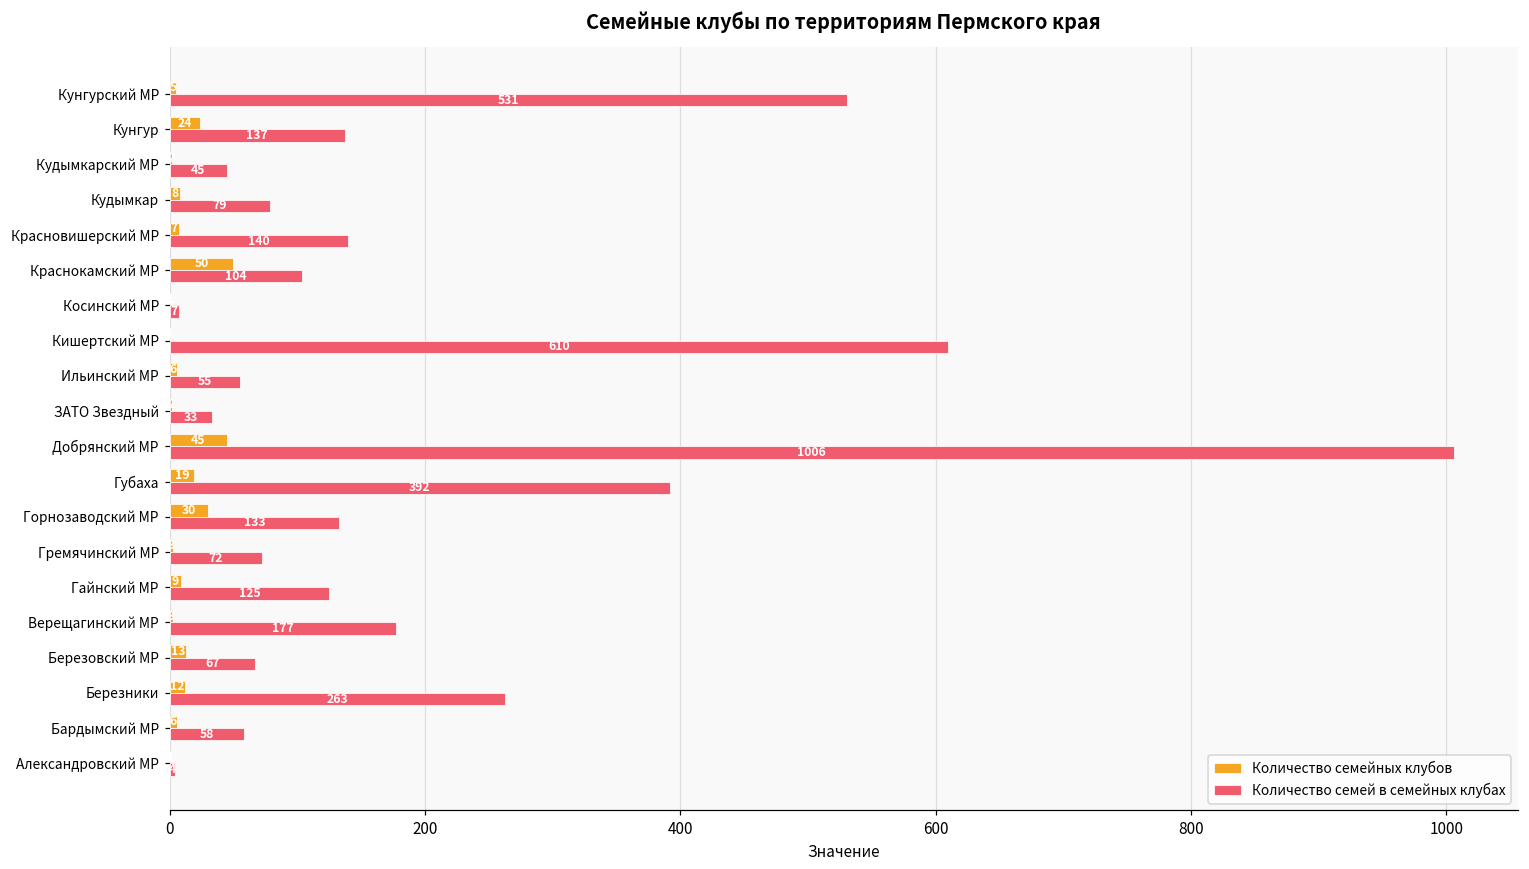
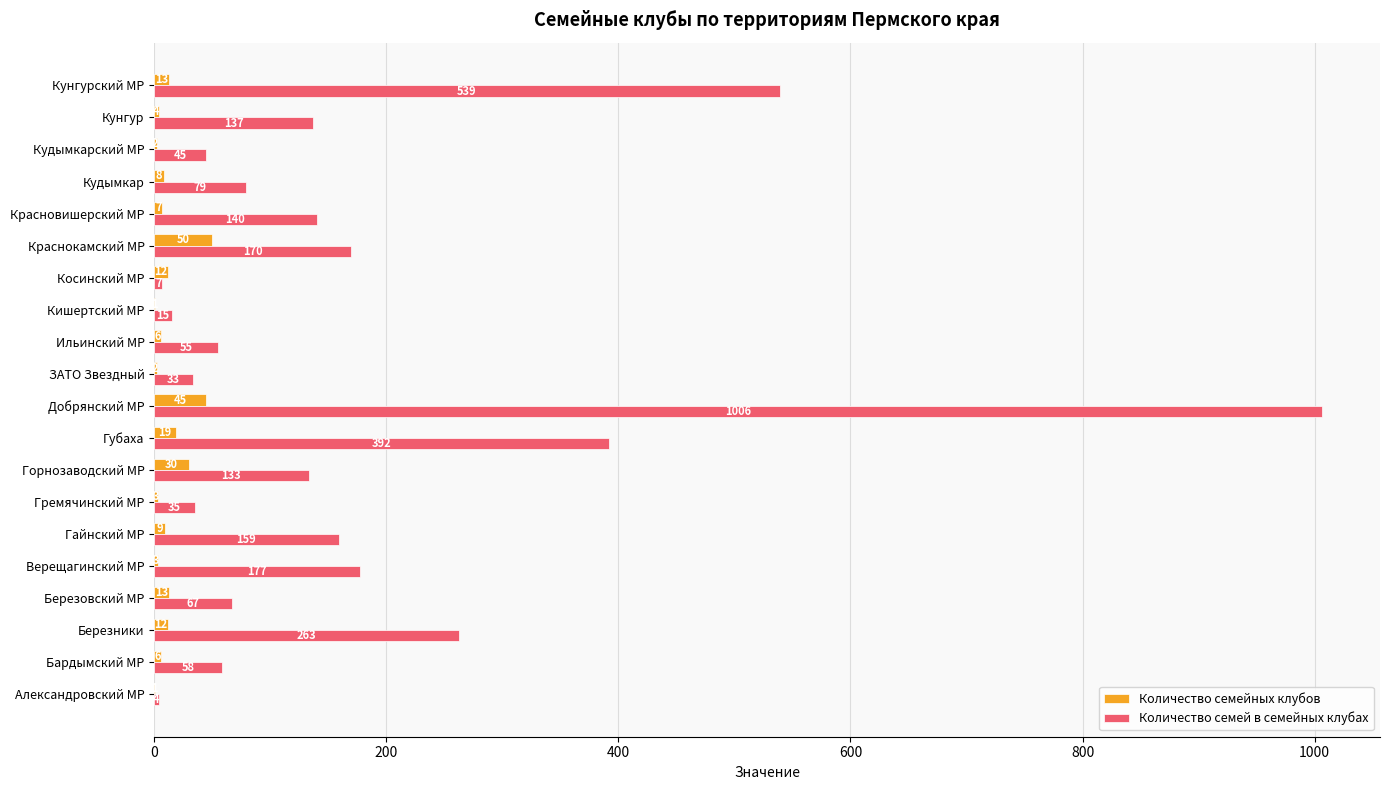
Количество семейных клубов, Кунгурский МР: 5 -> 13
Количество семей в семейных клубах, Кунгурский МР: 531 -> 539
Количество семейных клубов, Кунгур: 24 -> 4
Количество семей в семейных клубах, Краснокамский МР: 104 -> 170
Количество семейных клубов, Косинский МР: 1 -> 12
Количество семей в семейных клубах, Кишертский МР: 610 -> 15
Количество семей в семейных клубах, Гремячинский МР: 72 -> 35
Количество семей в семейных клубах, Гайнский МР: 125 -> 159
